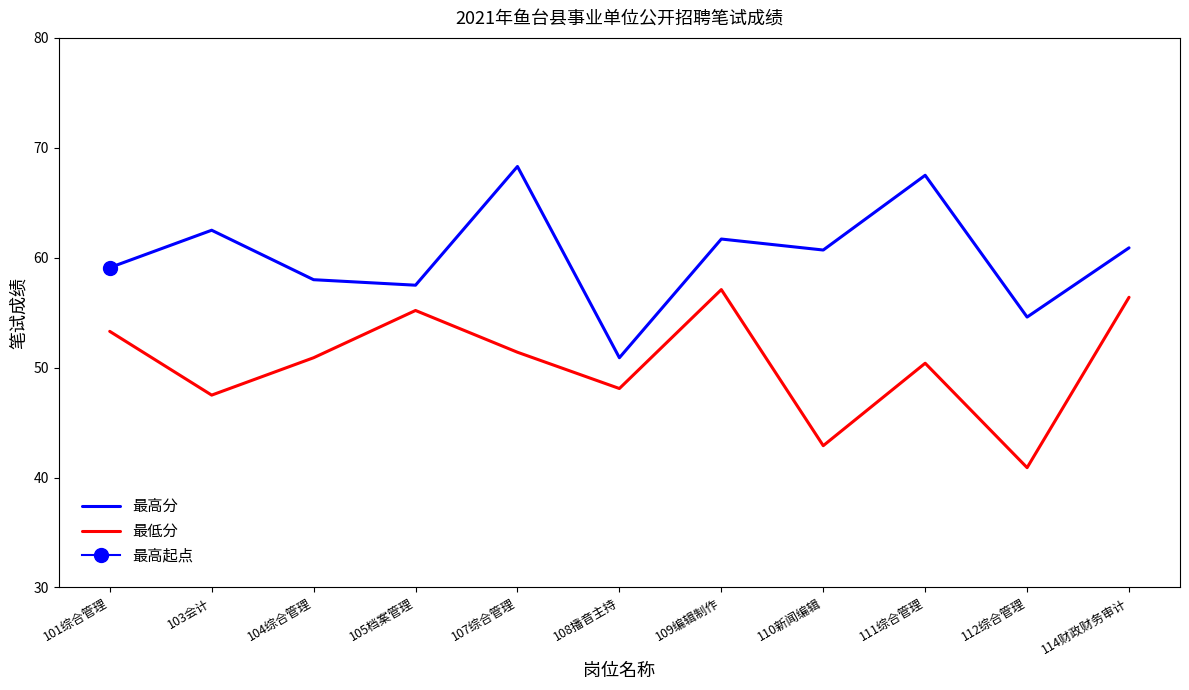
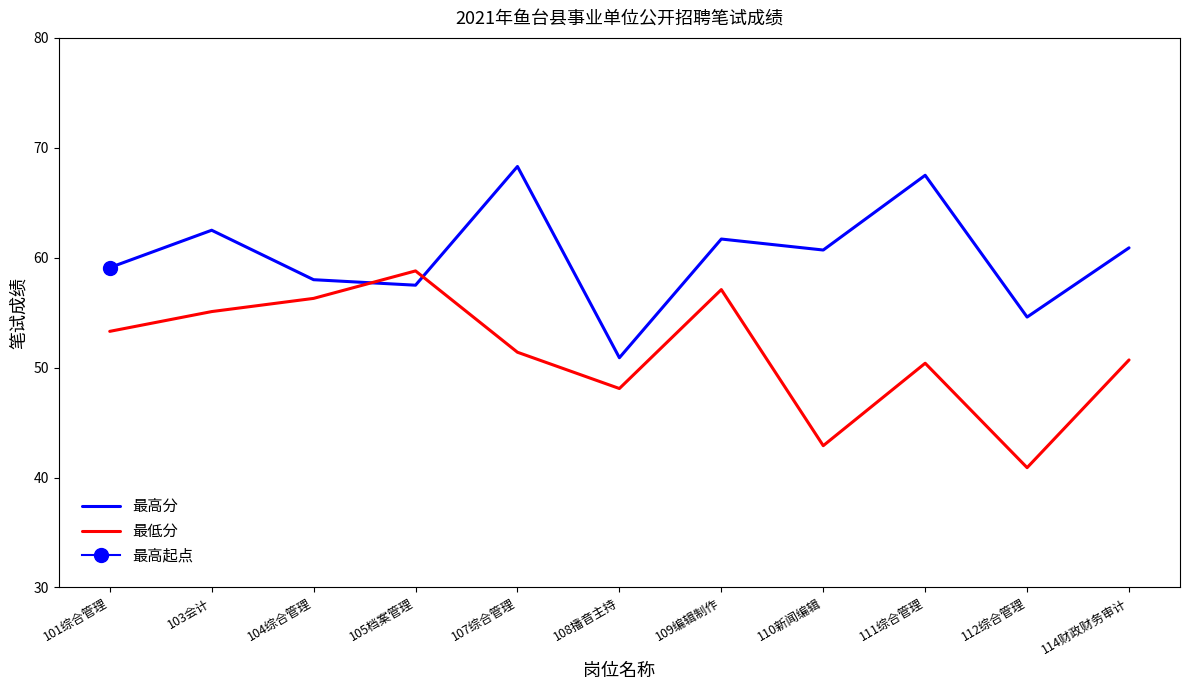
最低分, 103会计: 47.5 -> 55.1
最低分, 104综合管理: 50.9 -> 56.3
最低分, 105档案管理: 55.2 -> 58.8
最低分, 114财政财务审计: 56.4 -> 50.7
